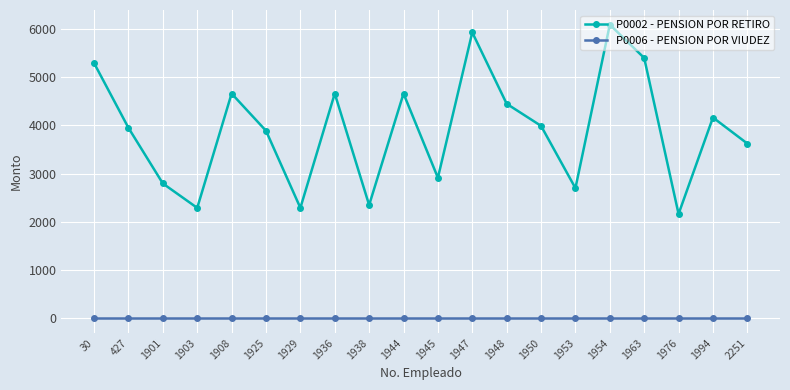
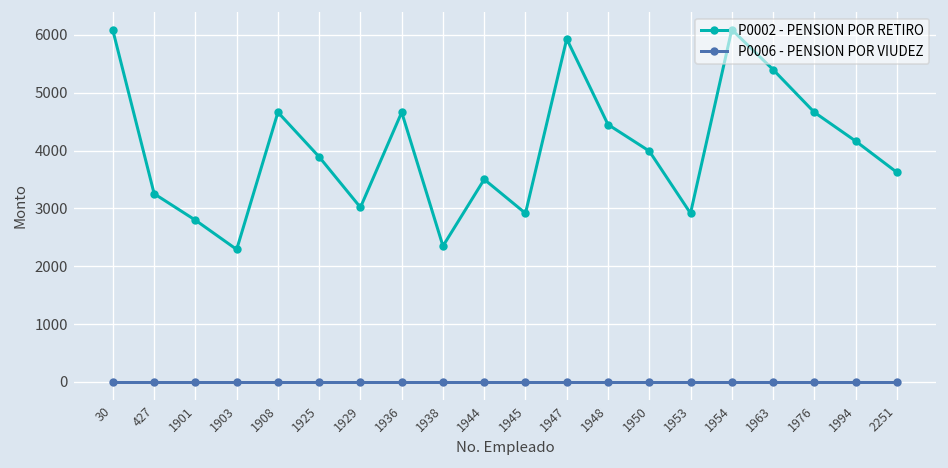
P0002 - PENSION POR RETIRO, 30: 5300 -> 6100
P0002 - PENSION POR RETIRO, 427: 4000 -> 3300
P0002 - PENSION POR RETIRO, 1929: 2300 -> 3000
P0002 - PENSION POR RETIRO, 1944: 4700 -> 3500
P0002 - PENSION POR RETIRO, 1953: 2700 -> 2900
P0002 - PENSION POR RETIRO, 1976: 2200 -> 4700
